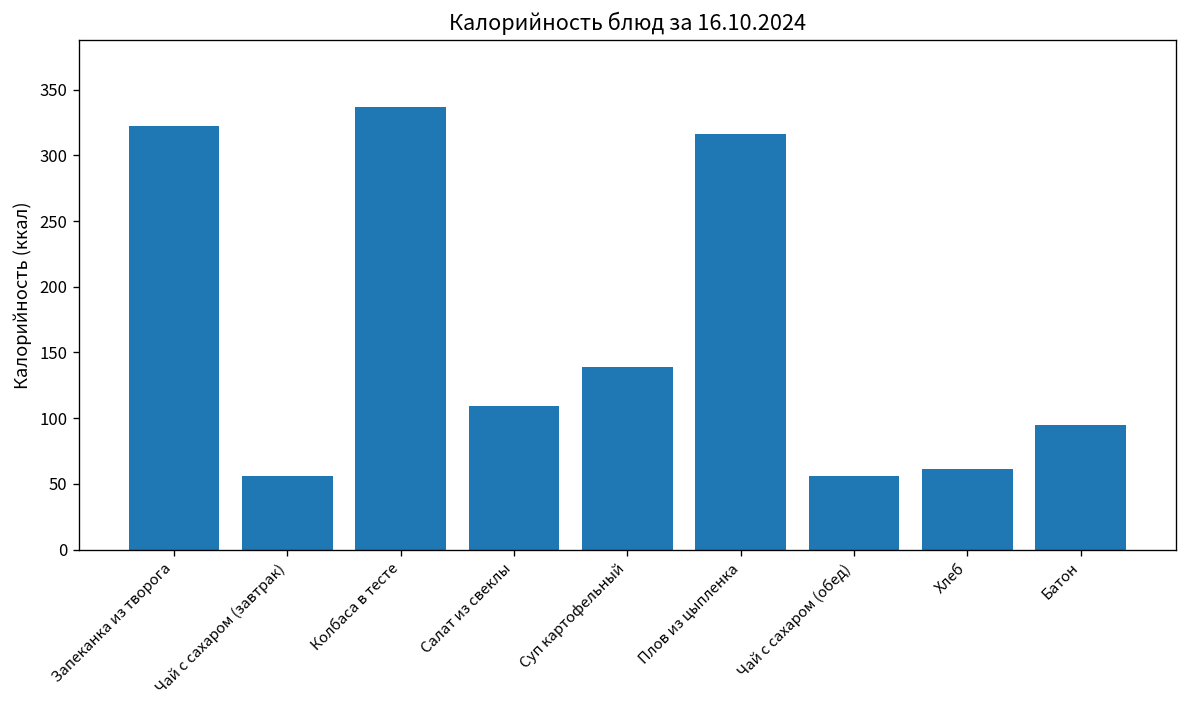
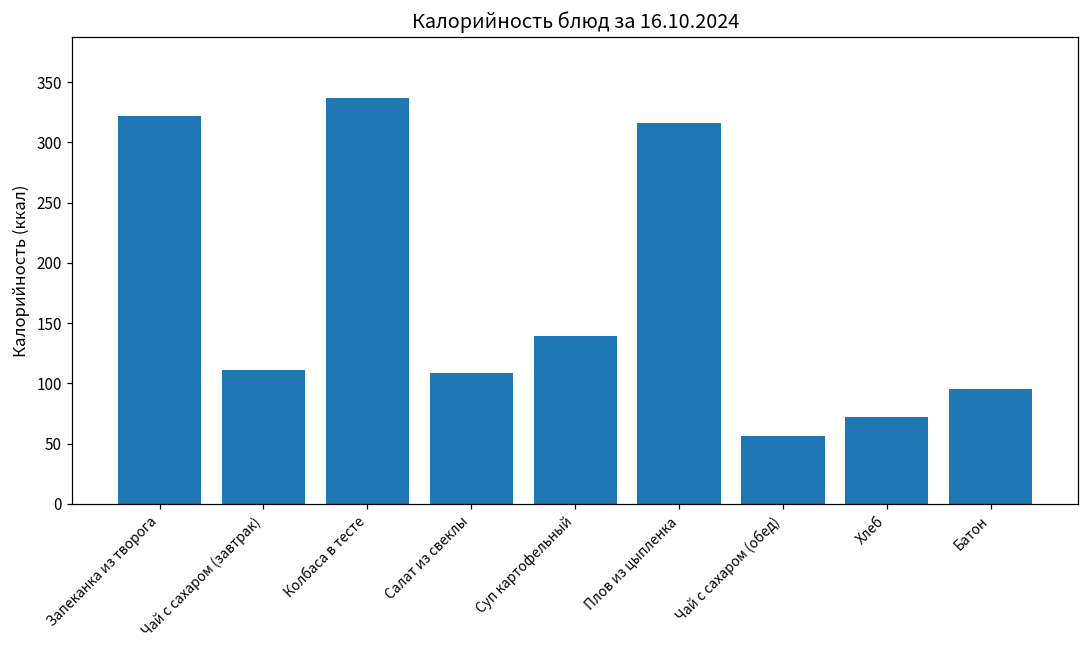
Чай с сахаром (завтрак): 56 -> 111
Хлеб: 61 -> 72
